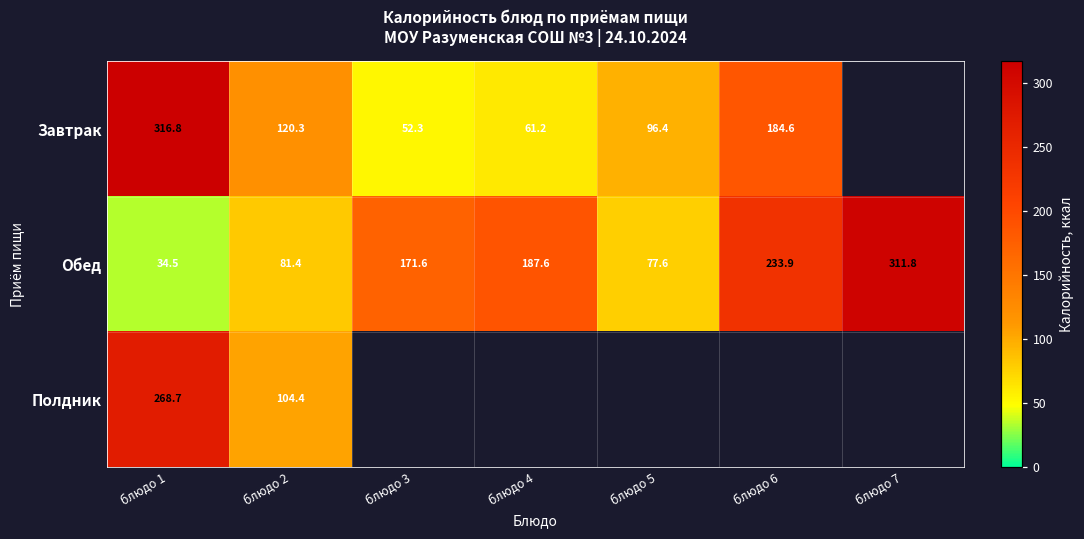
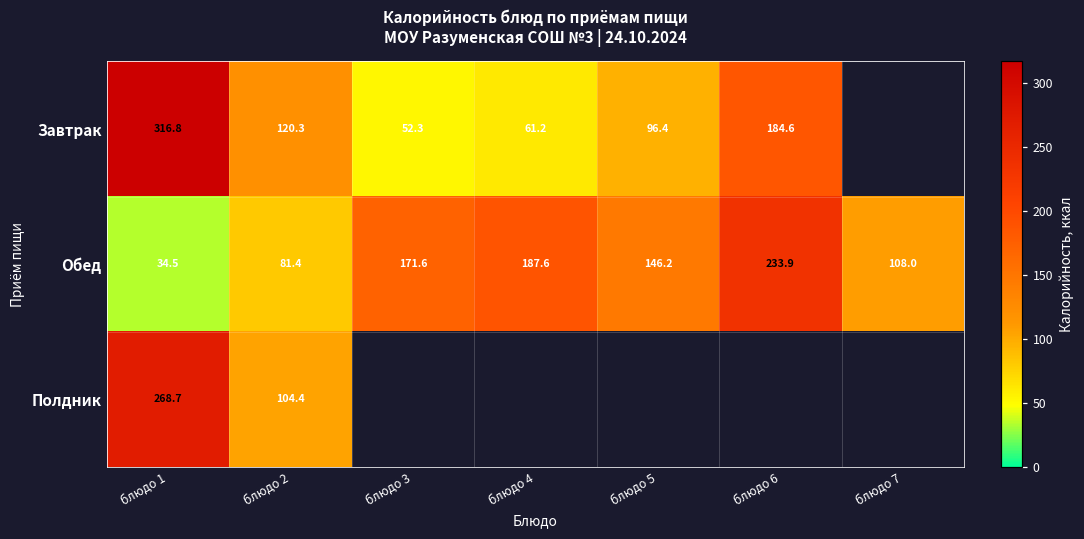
Обед, блюдо 5: 77.6 -> 146.2
Обед, блюдо 7: 311.8 -> 108.0
